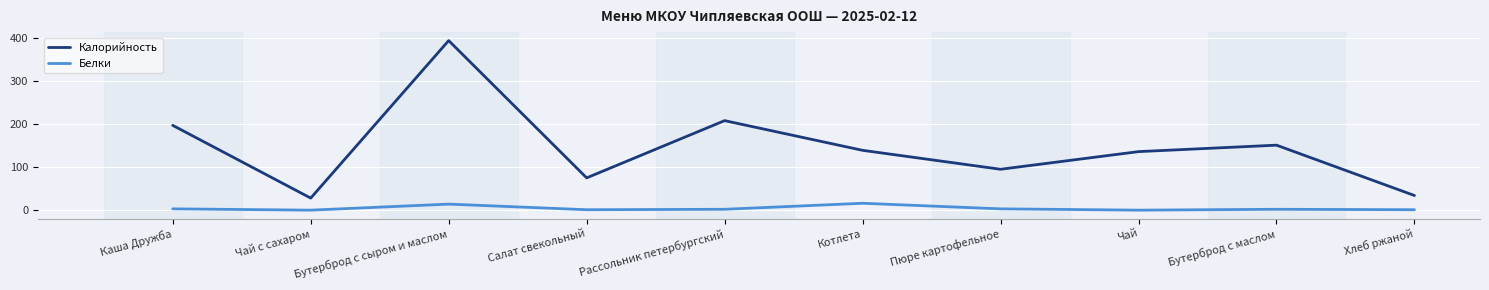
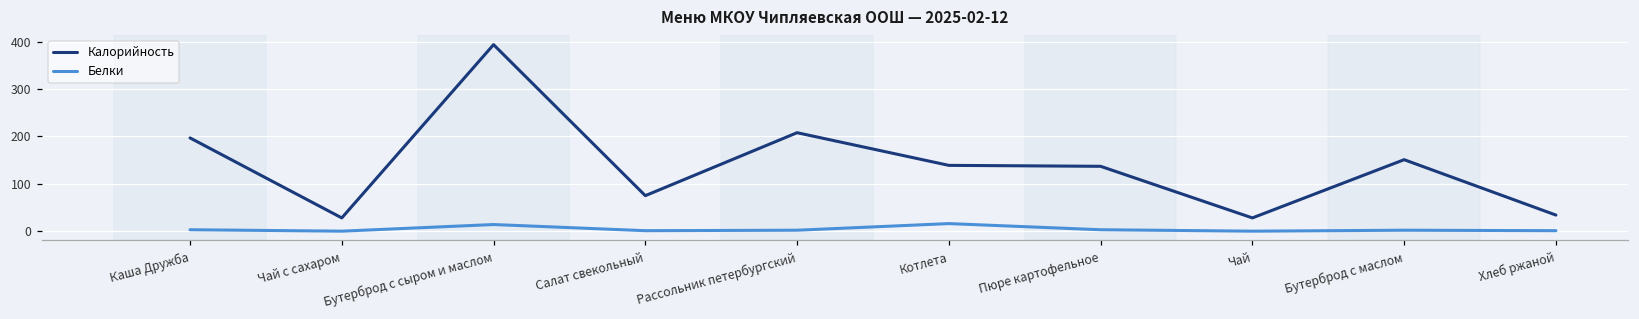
Калорийность, Пюре картофельное: 100 -> 140
Калорийность, Чай: 140 -> 30
